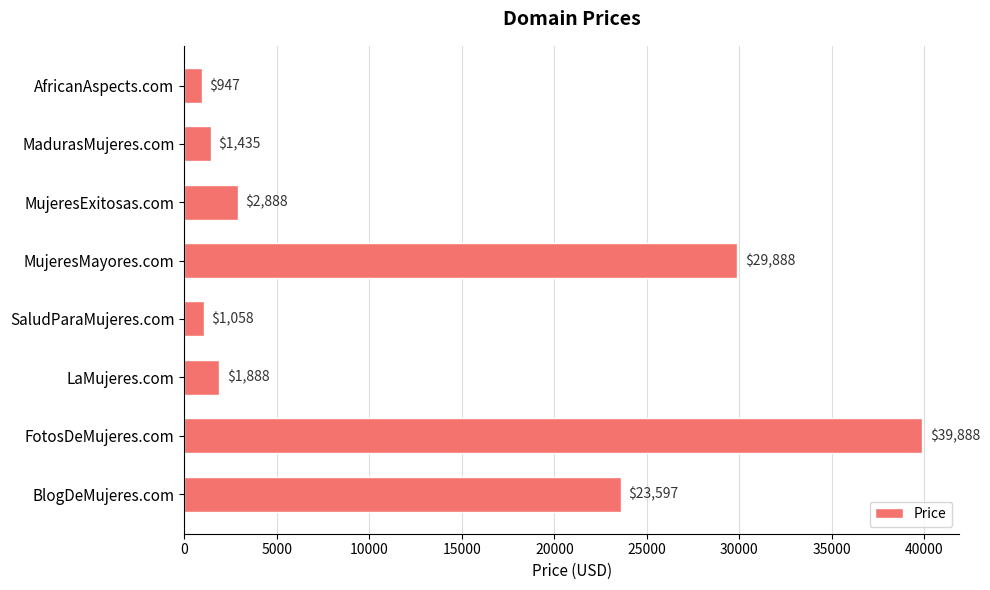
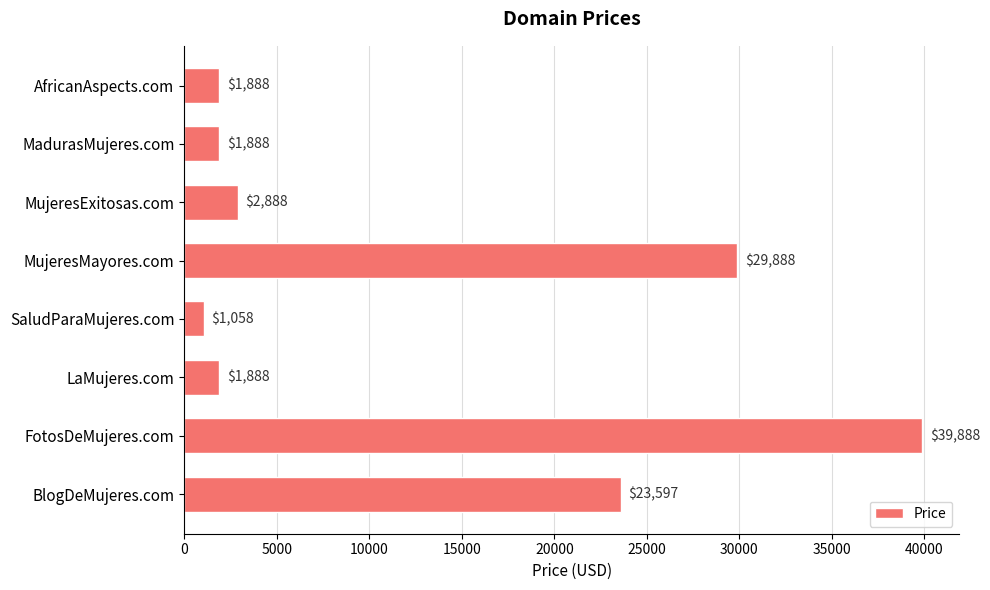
AfricanAspects.com: $947 -> $1,888
MadurasMujeres.com: $1,435 -> $1,888
